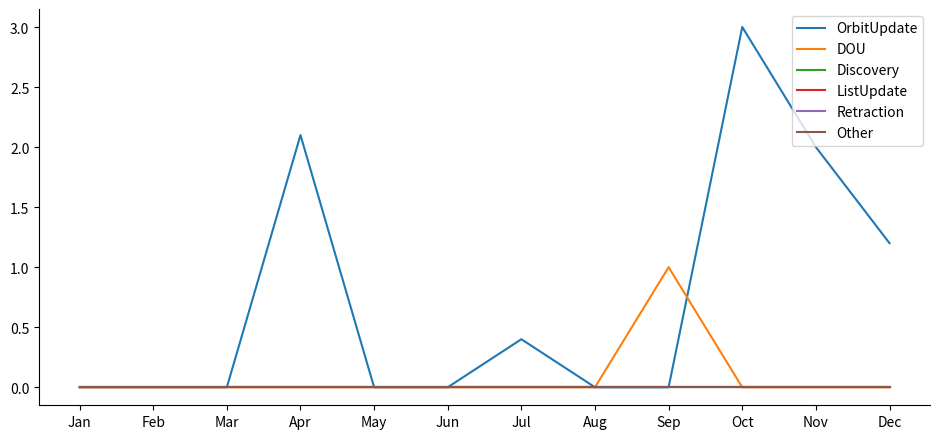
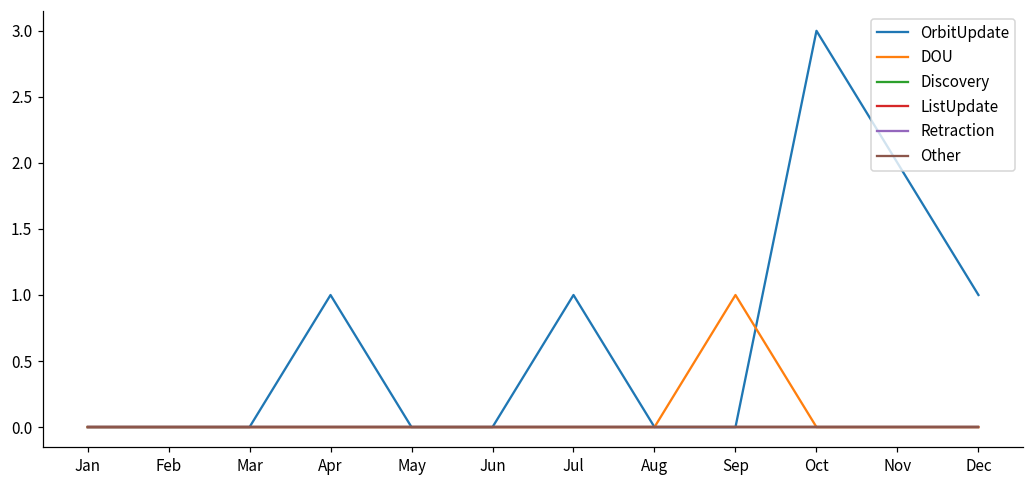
OrbitUpdate, Apr: 2.1 -> 1.0
OrbitUpdate, Jul: 0.4 -> 1.0
OrbitUpdate, Dec: 1.2 -> 1.0
